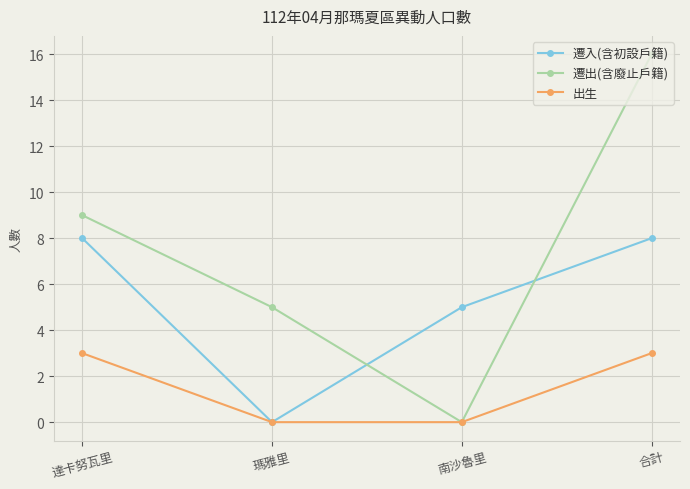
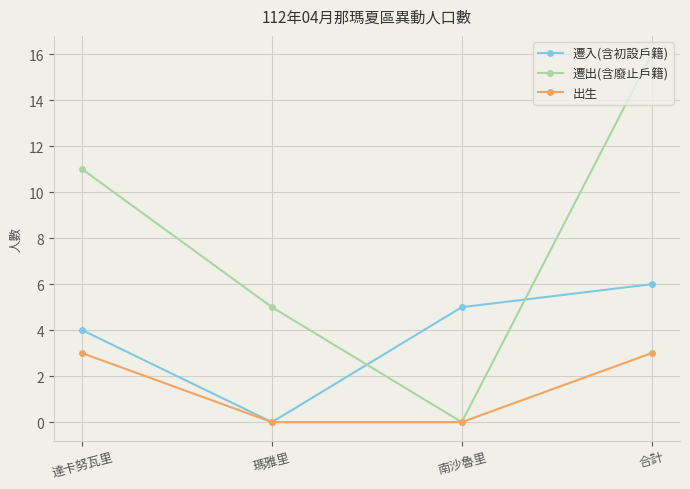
遷入(含初設戶籍), 達卡努瓦里: 8 -> 4
遷出(含廢止戶籍), 達卡努瓦里: 9 -> 11
遷入(含初設戶籍), 合計: 8 -> 6
